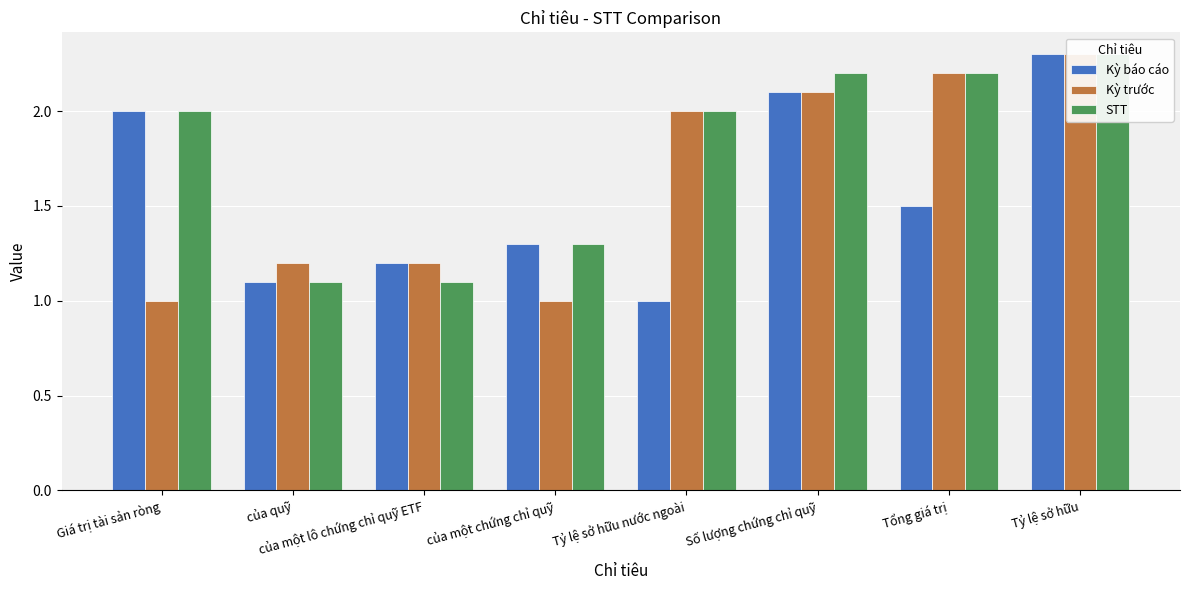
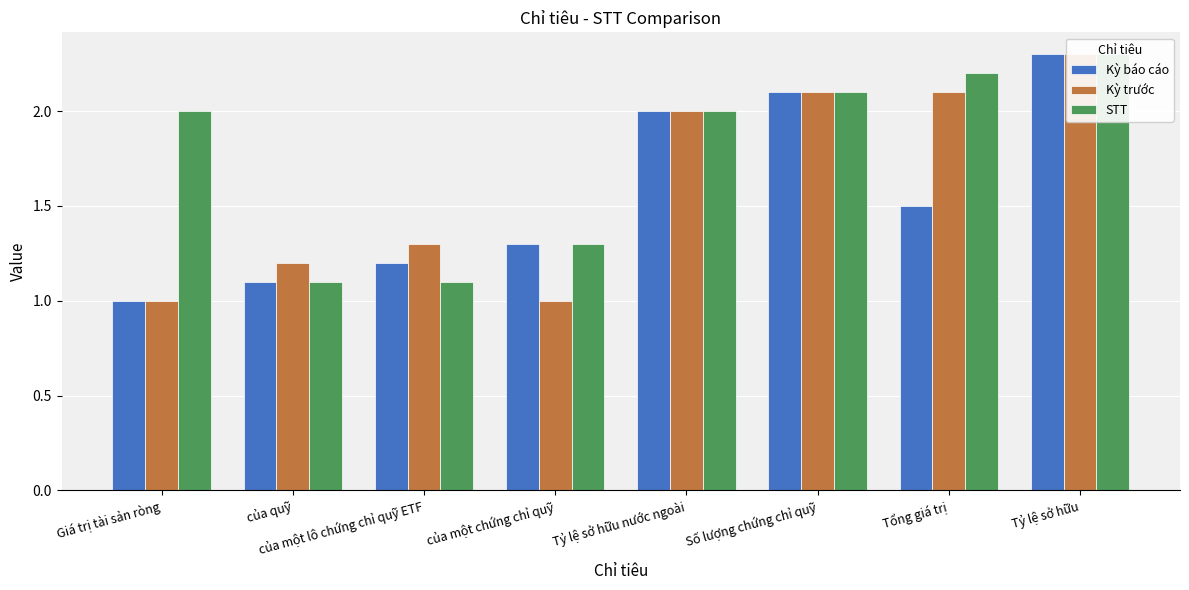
Kỳ báo cáo, Giá trị tài sản ròng: 2 -> 1
Kỳ trước, của một lô chứng chỉ quỹ ETF: 1.2 -> 1.3
Kỳ báo cáo, Tỷ lệ sở hữu nước ngoài: 1 -> 2
STT, Số lượng chứng chỉ quỹ: 2.2 -> 2.1
Kỳ trước, Tổng giá trị: 2.2 -> 2.1
